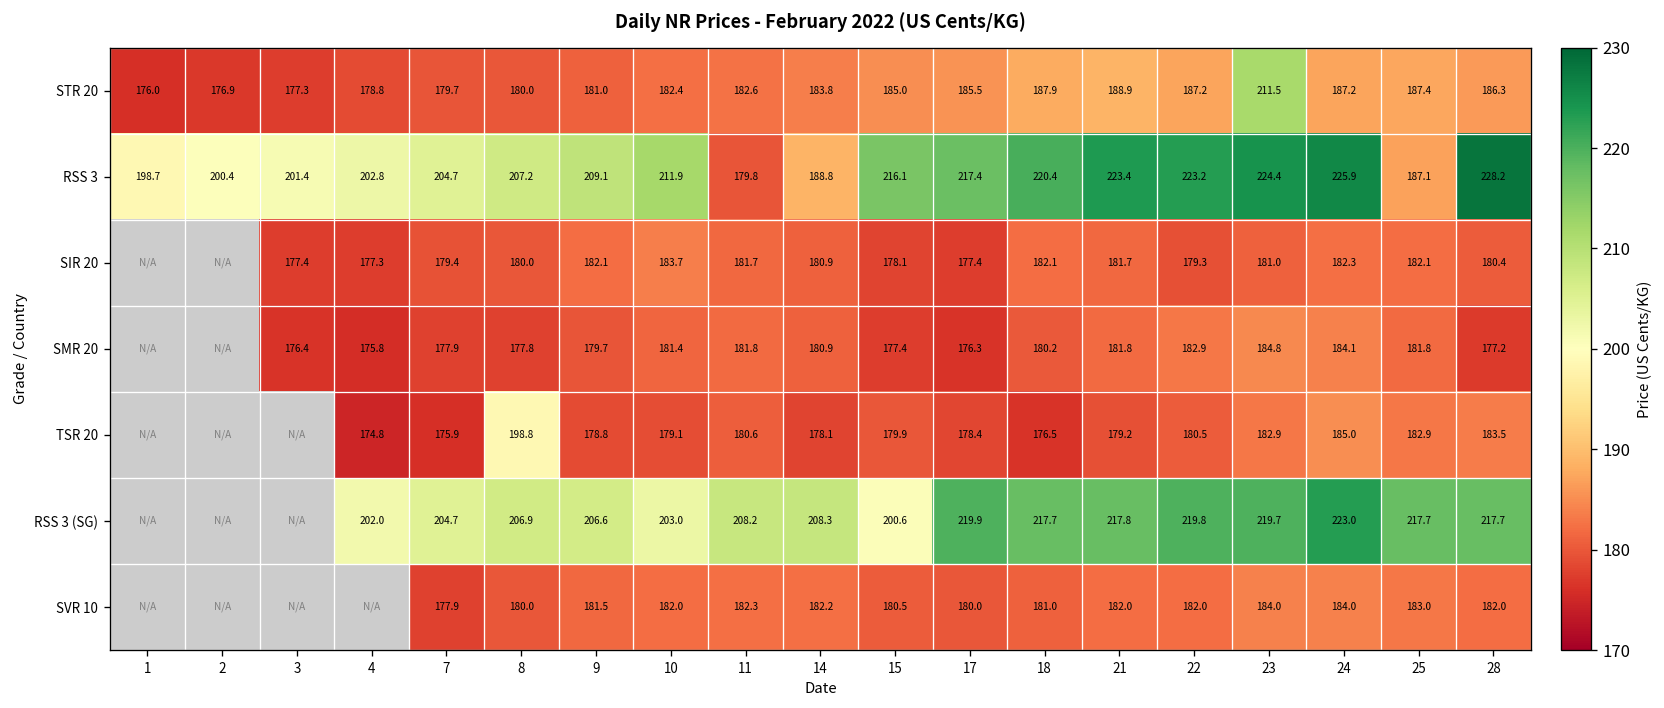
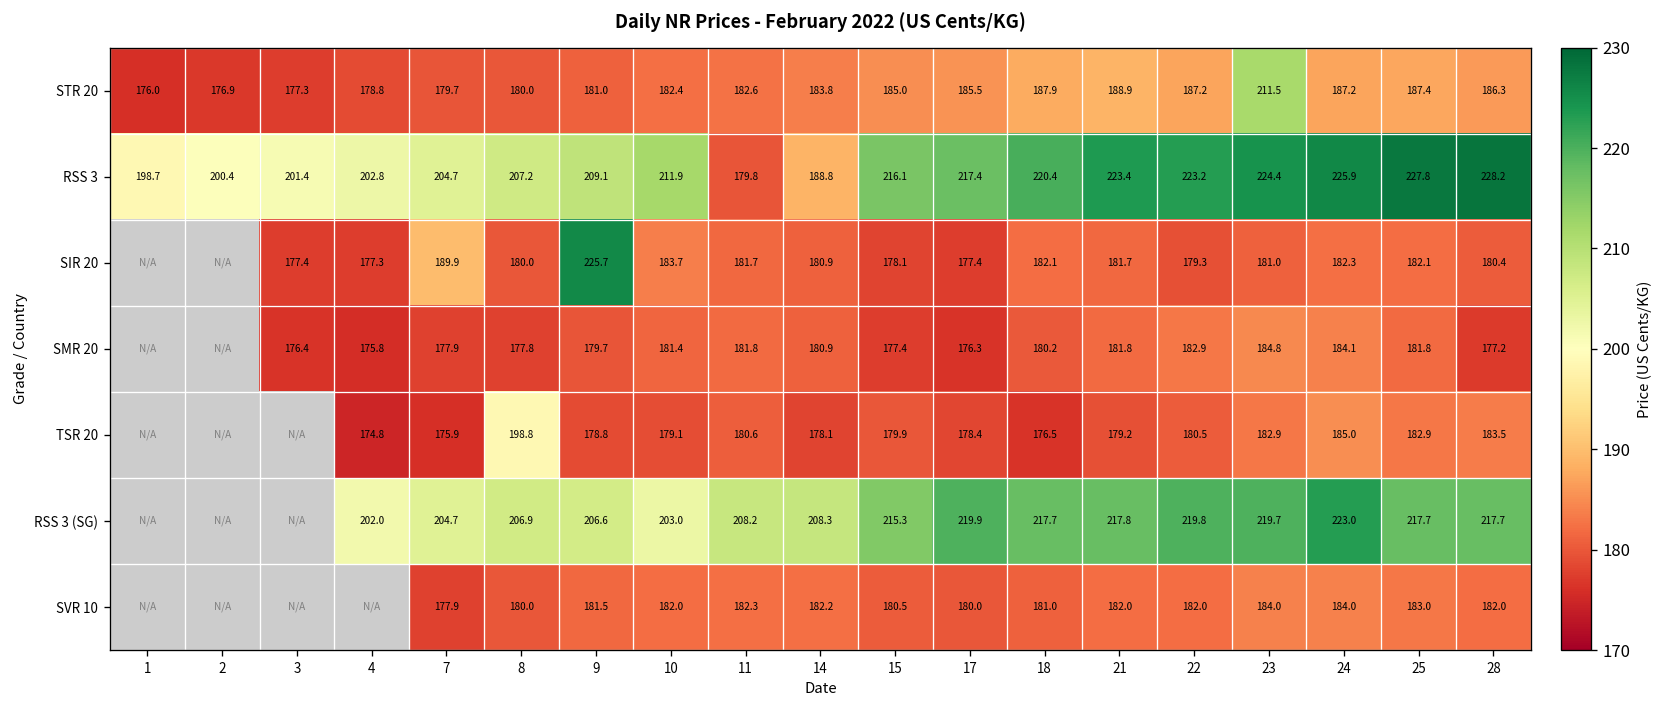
RSS 3, 25: 187.1 -> 227.8
SIR 20, 7: 179.4 -> 189.9
SIR 20, 9: 182.1 -> 225.7
RSS 3 (SG), 15: 200.6 -> 215.3
